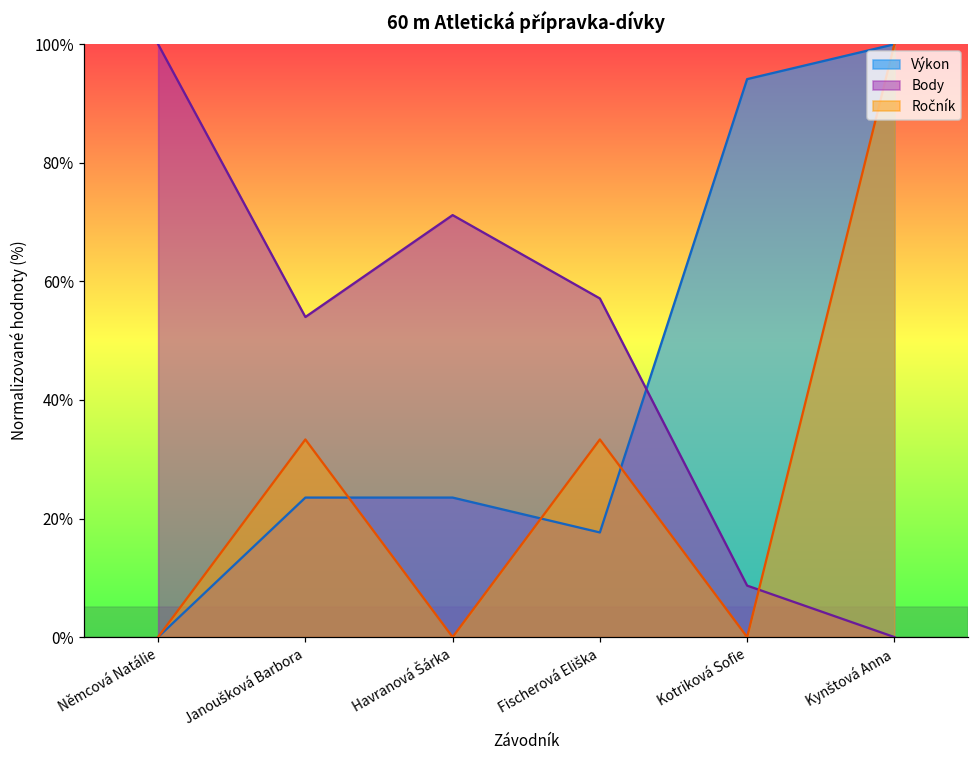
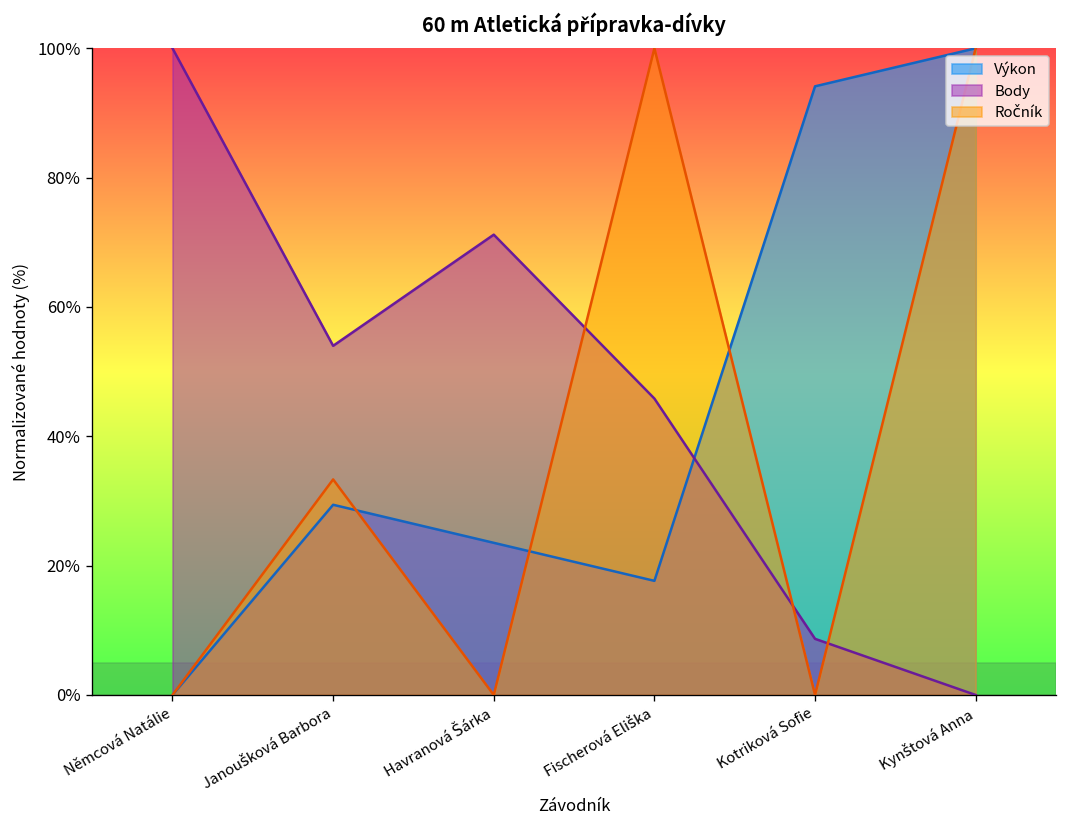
Výkon, Janoušková Barbora: 24% -> 29%
Body, Fischerová Eliška: 57% -> 46%
Ročník, Fischerová Eliška: 33% -> 100%
